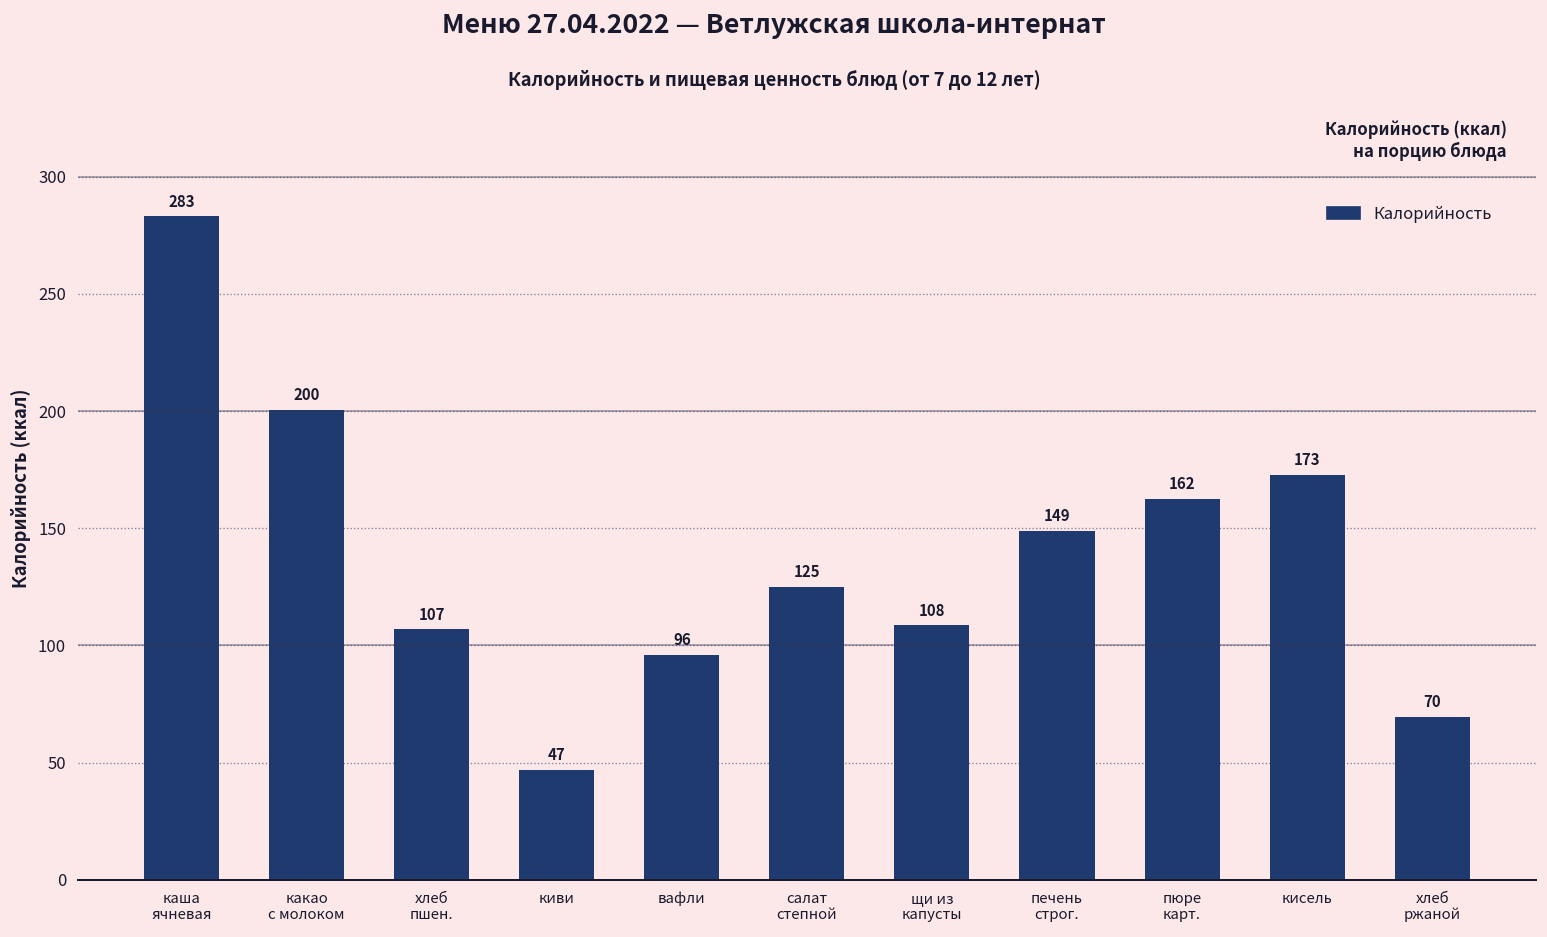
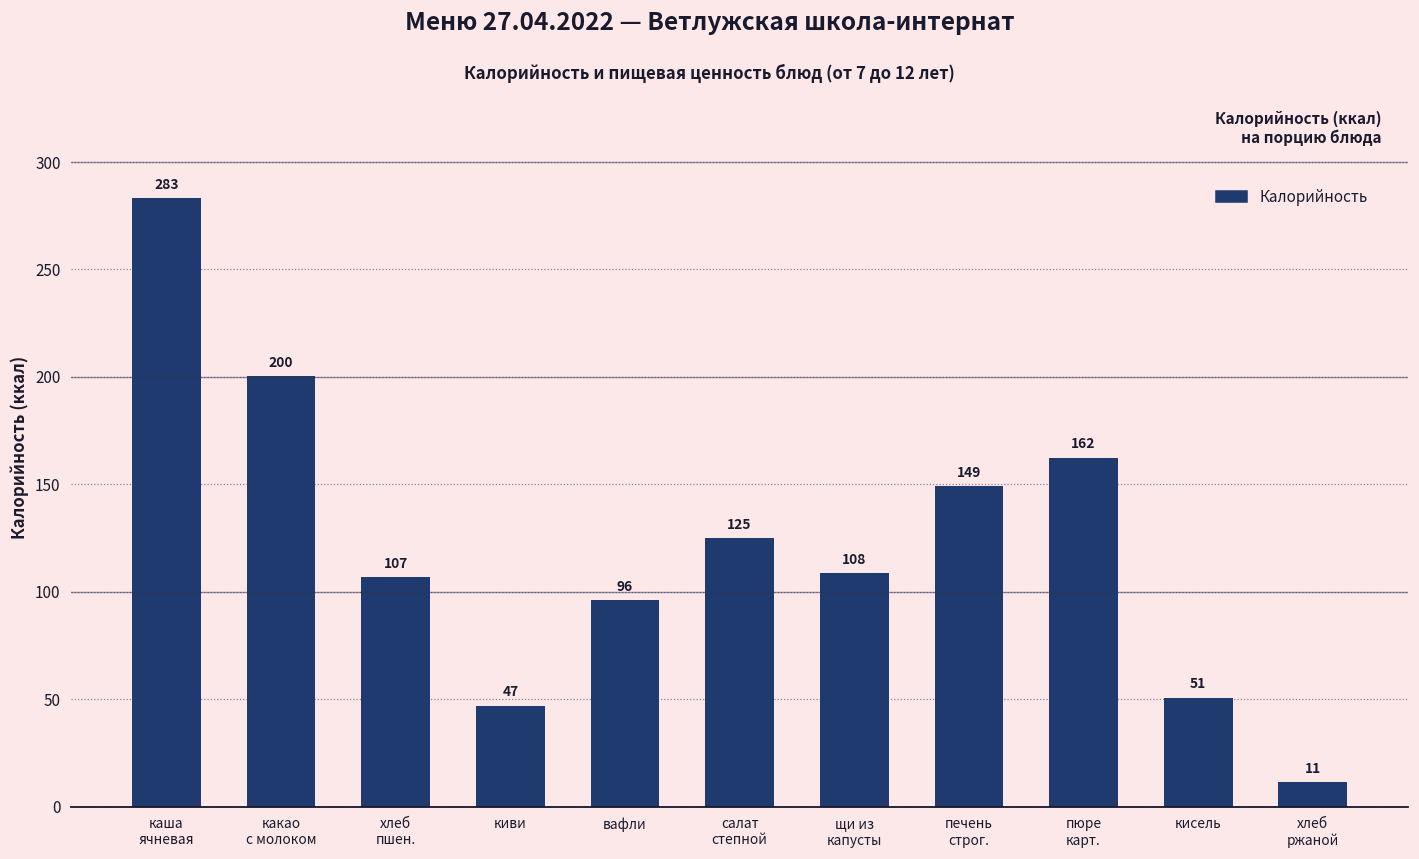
кисель: 173 -> 51
хлеб ржаной: 70 -> 11
